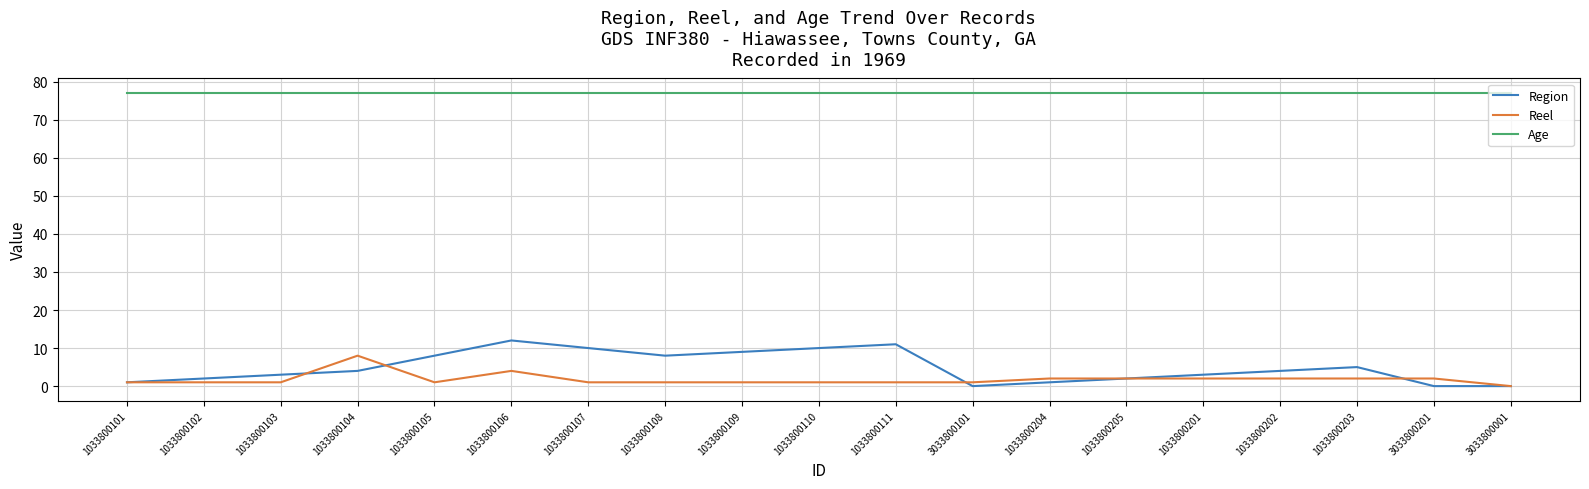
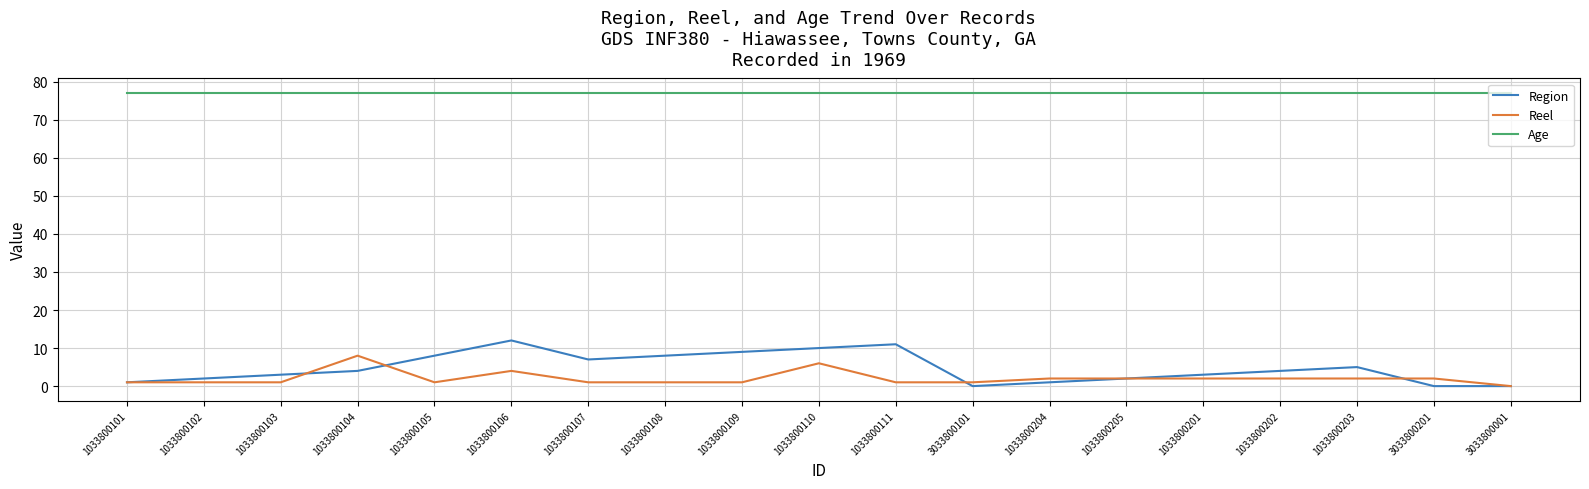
Region, 1033800107: 10 -> 7
Reel, 1033800110: 1 -> 6
